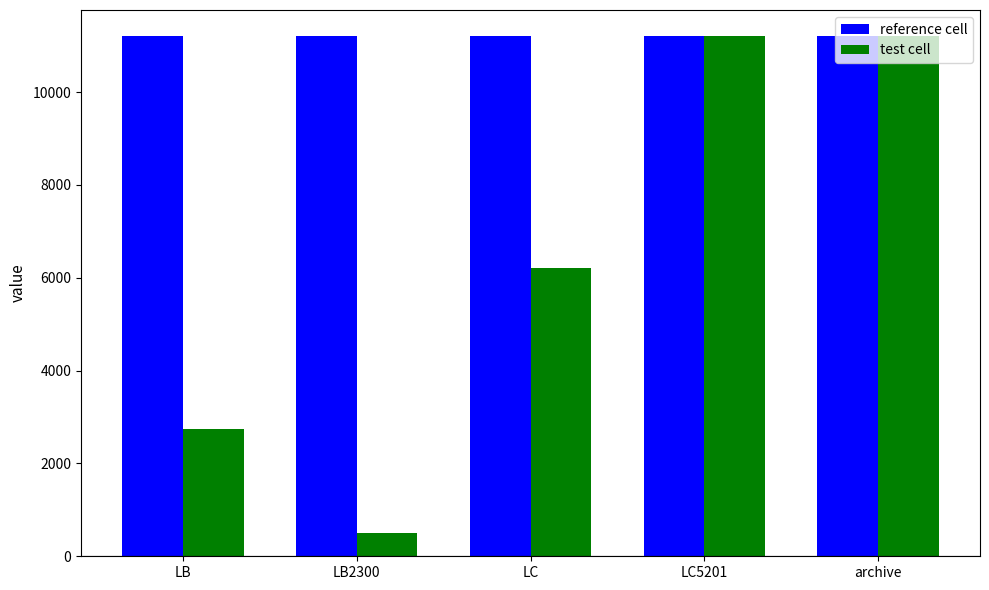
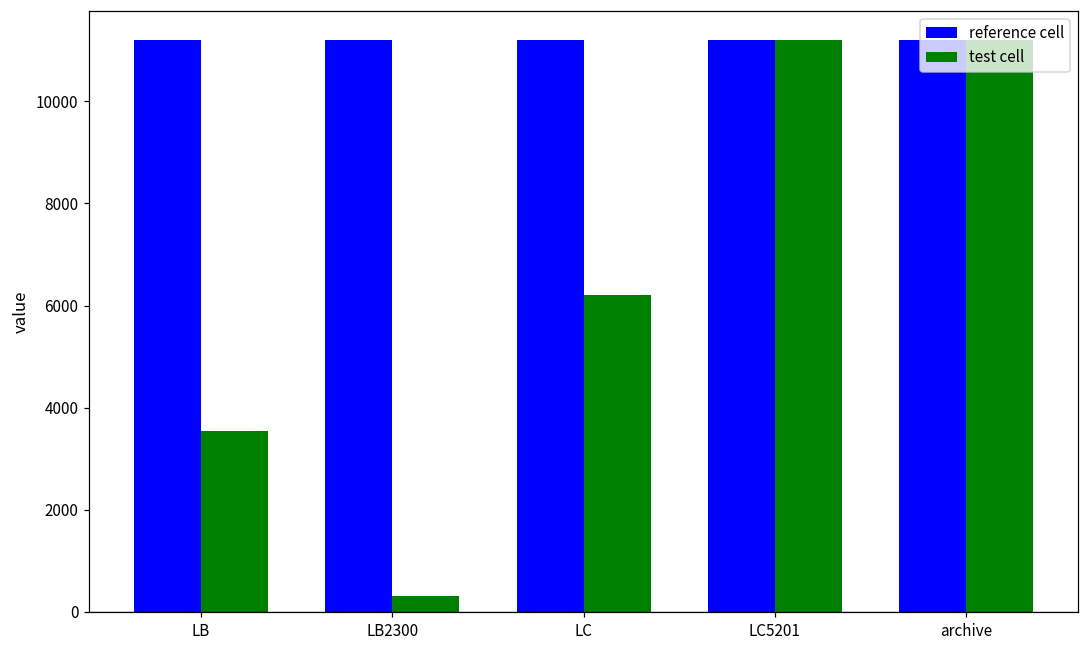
test cell, LB: 2700 -> 3500
test cell, LB2300: 500 -> 300
